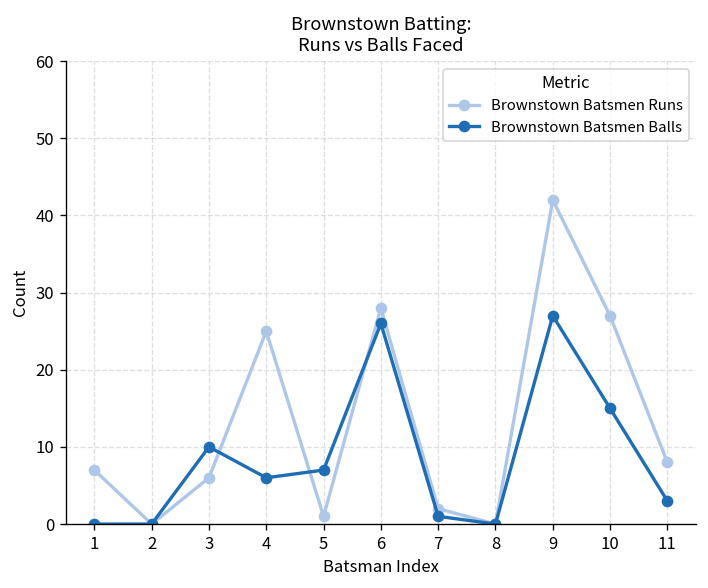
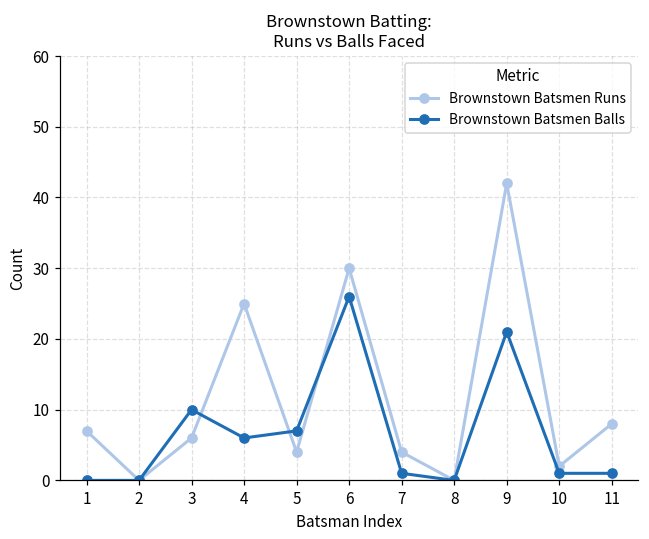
Brownstown Batsmen Runs, 5: 1 -> 4
Brownstown Batsmen Runs, 6: 28 -> 30
Brownstown Batsmen Runs, 7: 2 -> 4
Brownstown Batsmen Balls, 9: 27 -> 21
Brownstown Batsmen Runs, 10: 27 -> 2
Brownstown Batsmen Balls, 10: 15 -> 1
Brownstown Batsmen Balls, 11: 3 -> 1
